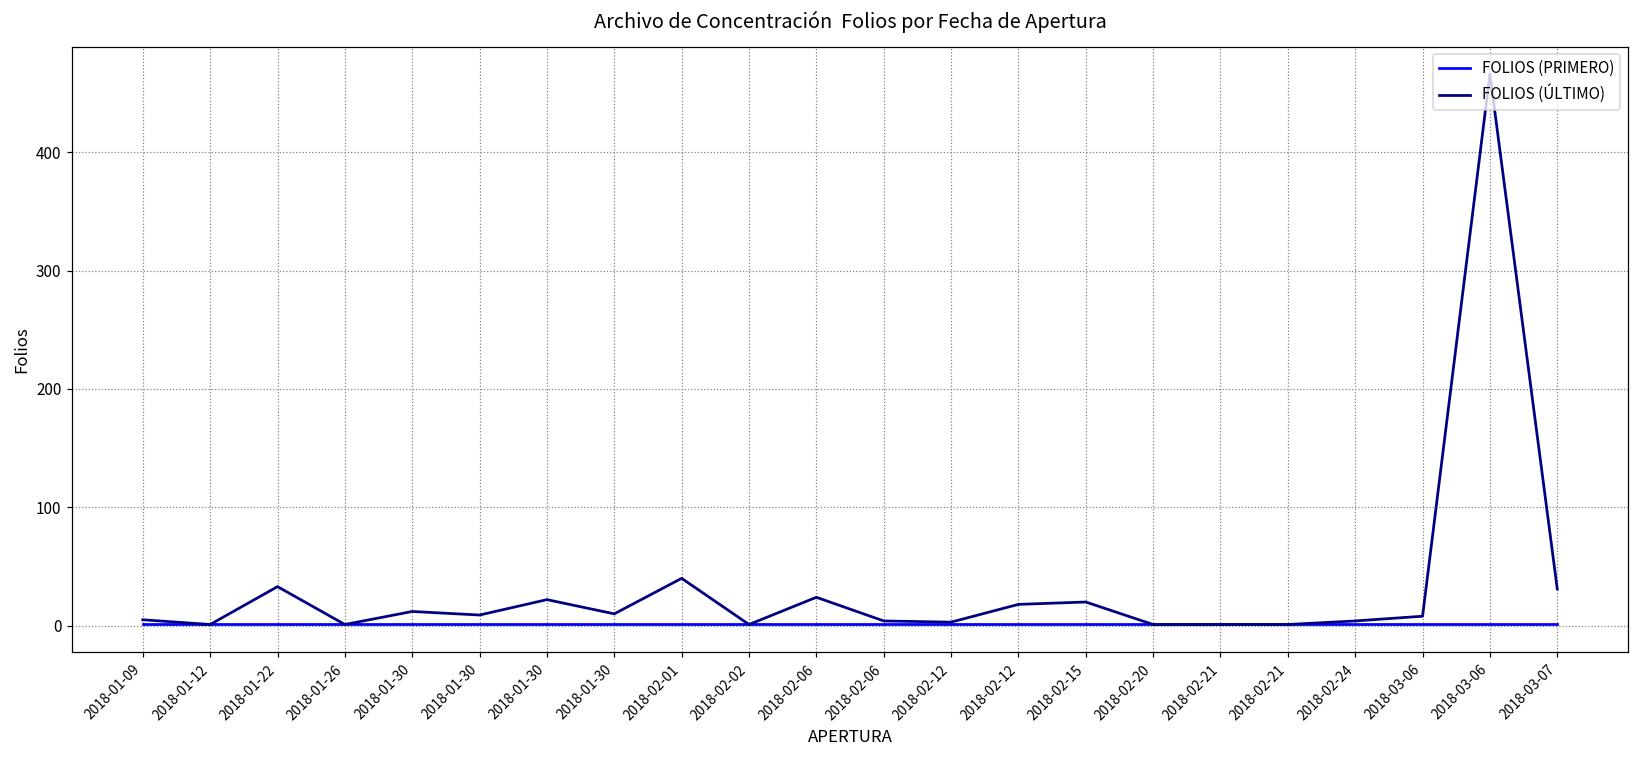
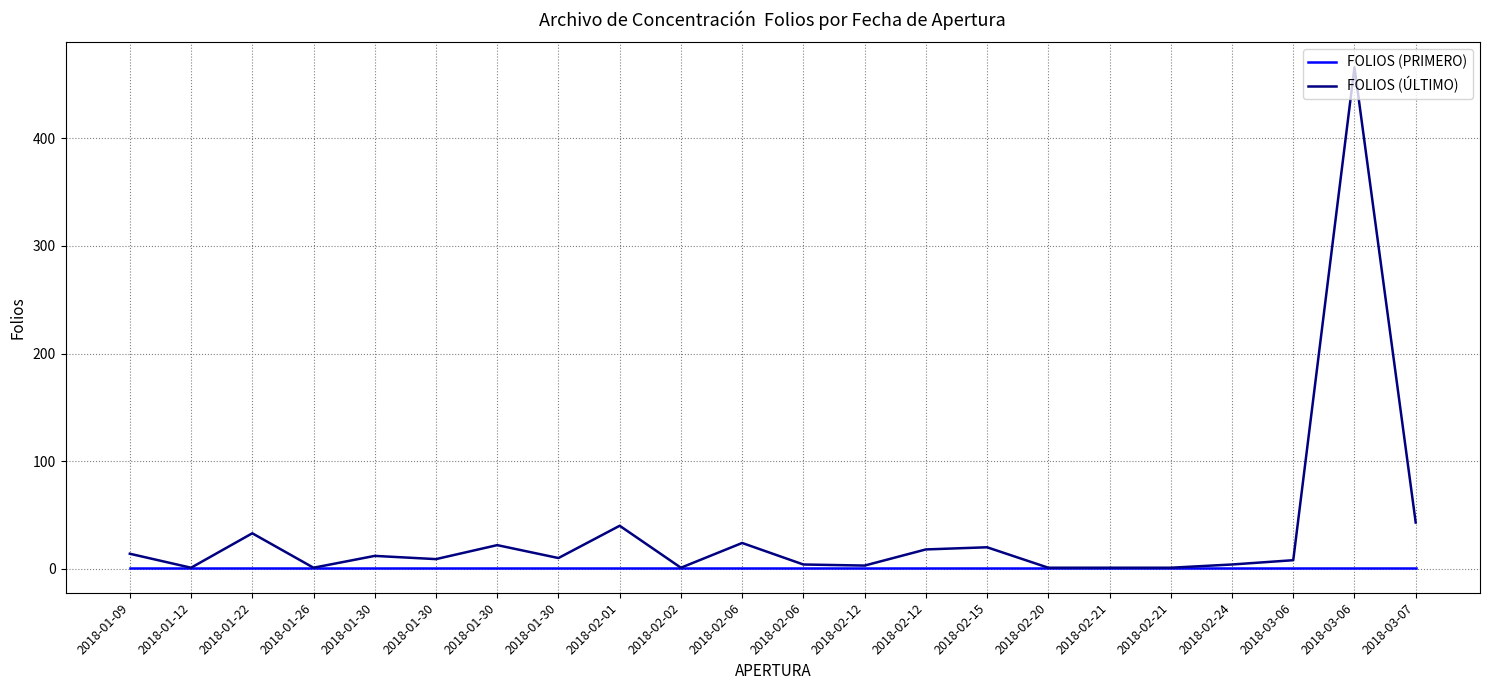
FOLIOS (ÚLTIMO), 2018-01-09: 5 -> 14
FOLIOS (ÚLTIMO), 2018-03-07: 31 -> 43
